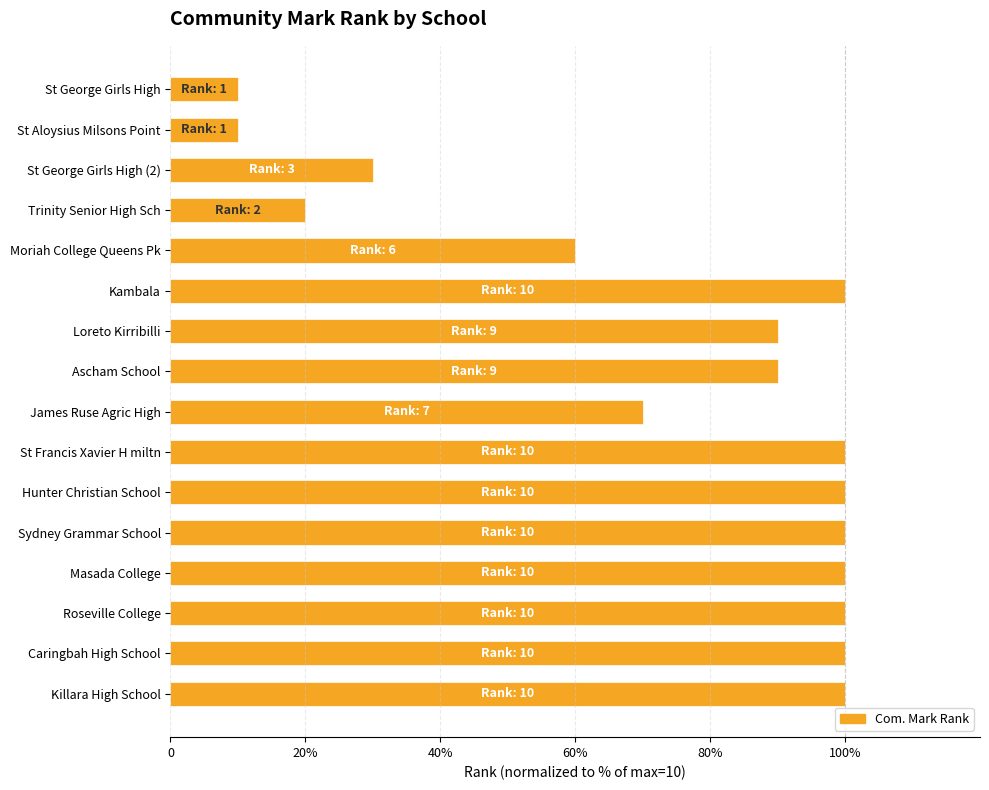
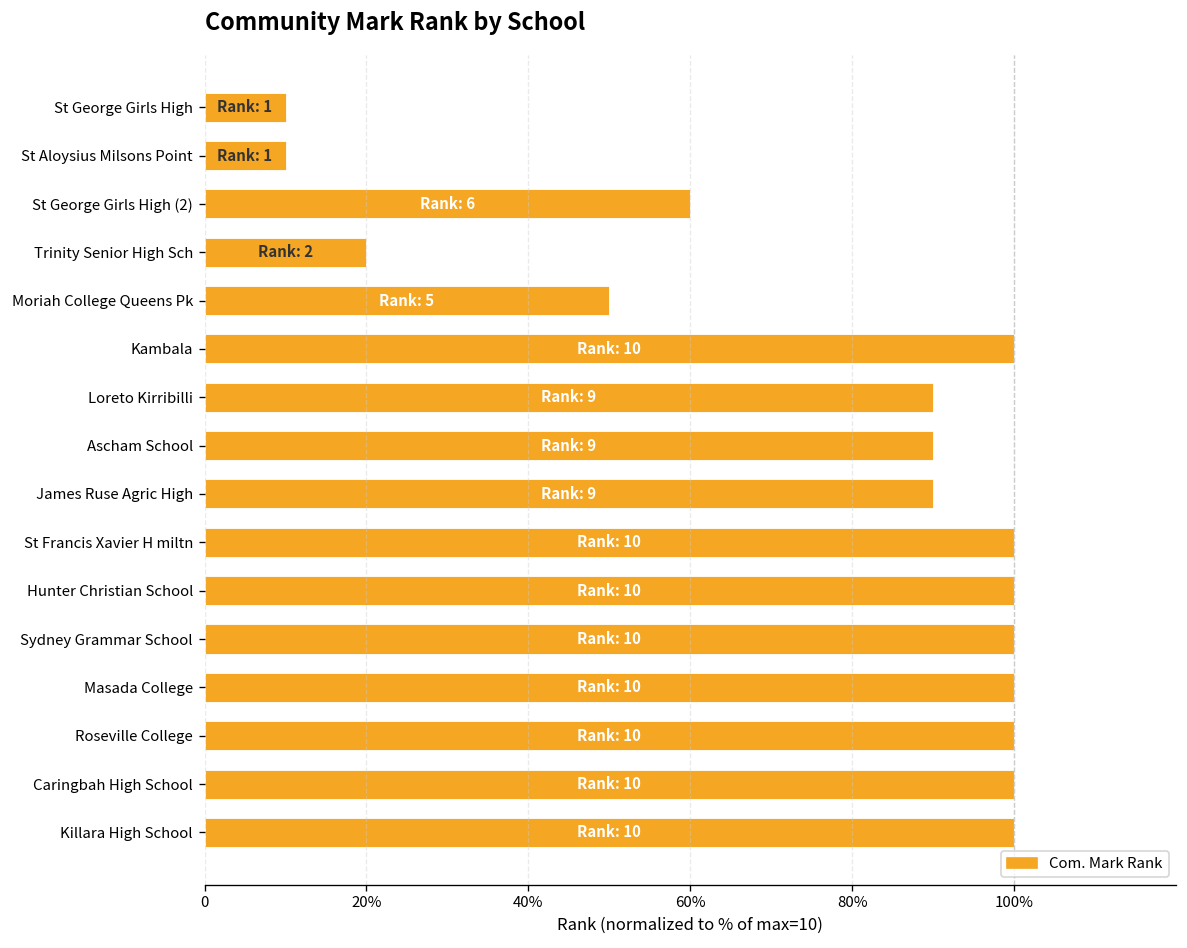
St George Girls High (2): 3 -> 6
Moriah College Queens Pk: 6 -> 5
James Ruse Agric High: 7 -> 9
